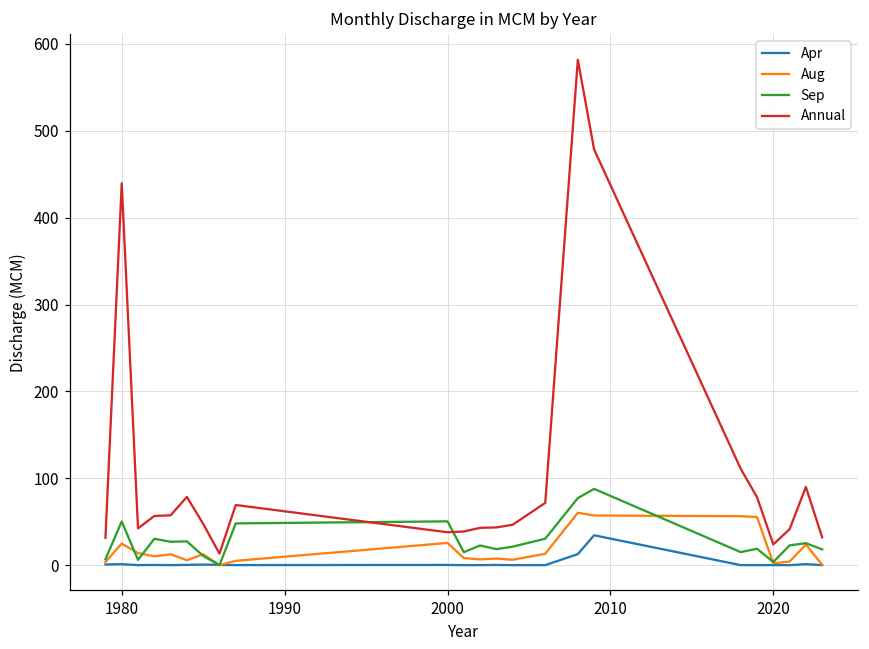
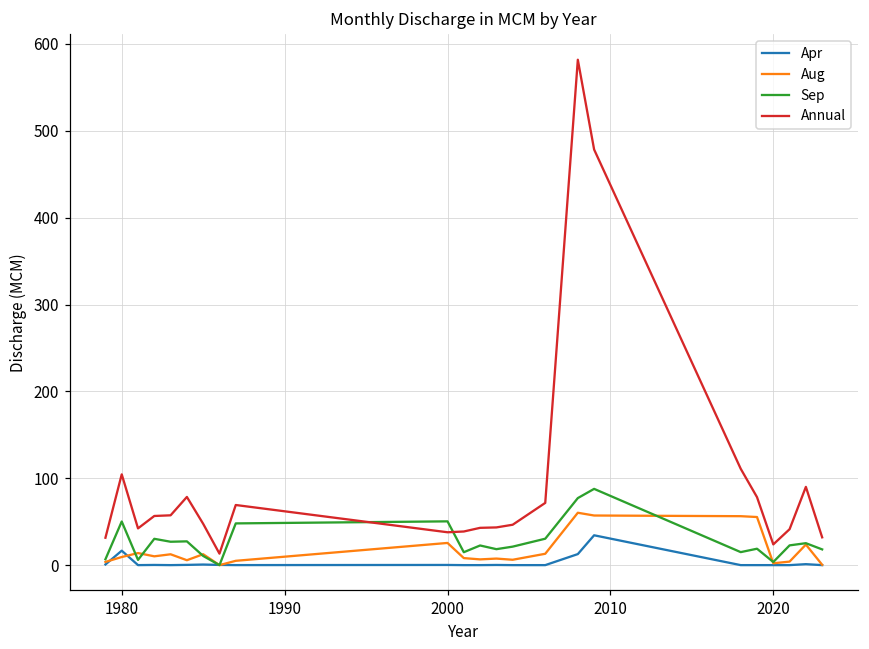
Apr, 1980: 0 -> 20
Aug, 1980: 20 -> 10
Annual, 1980: 440 -> 100
